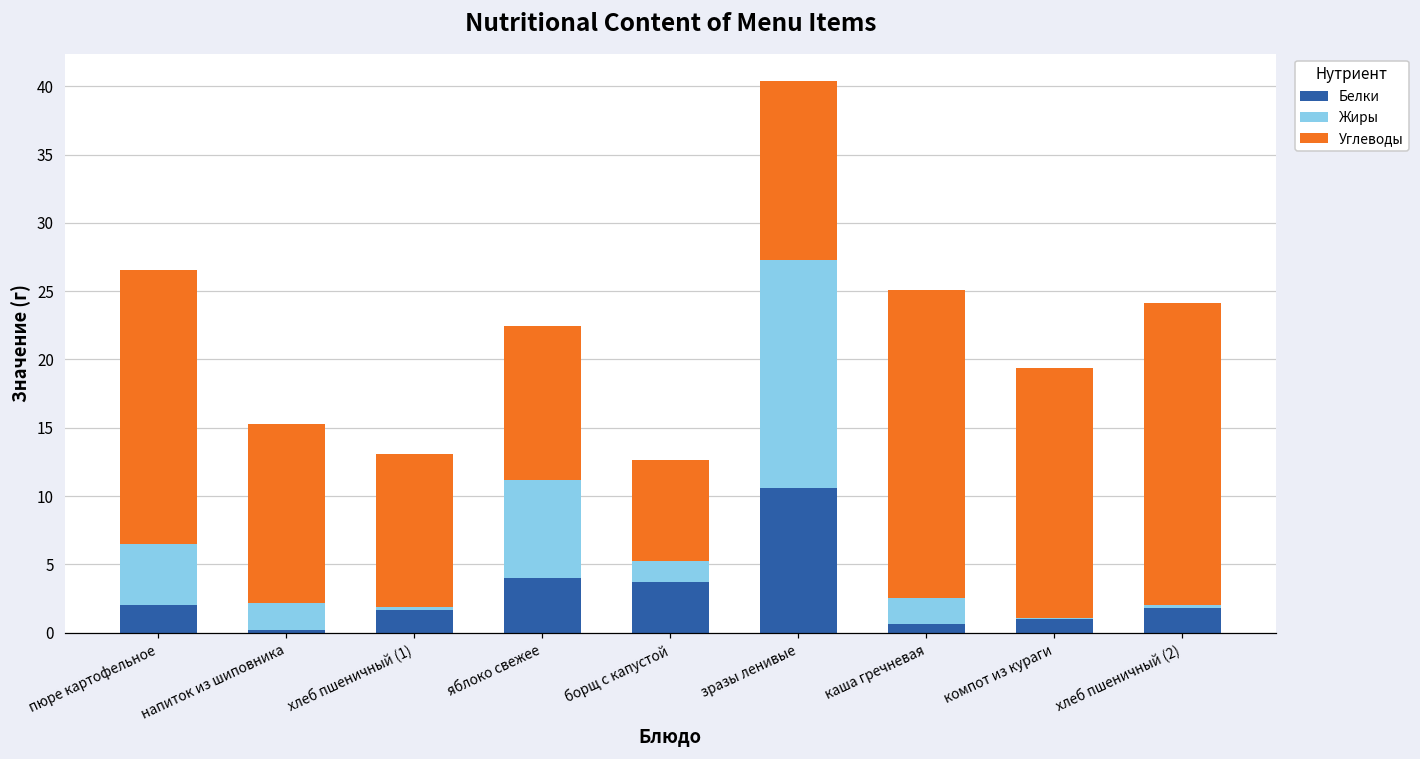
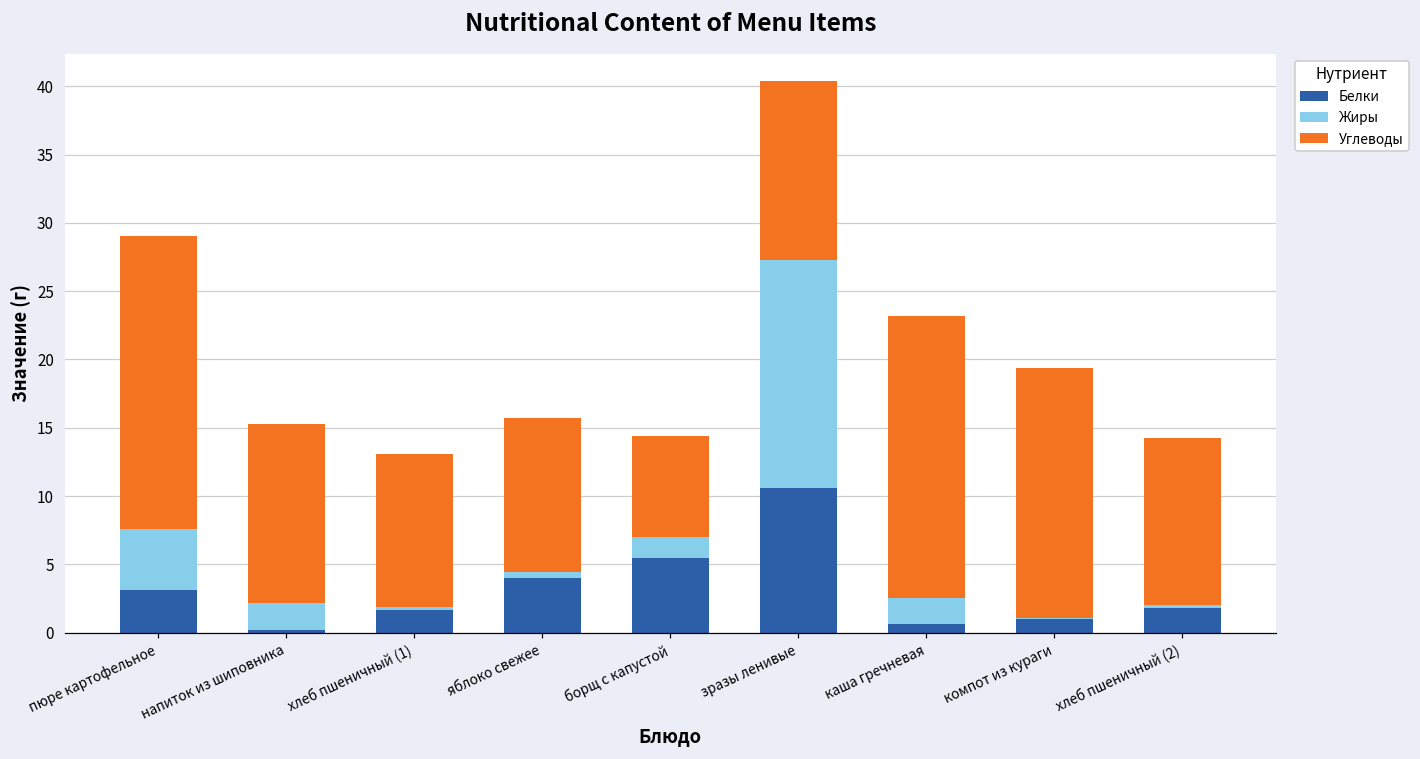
Белки, пюре картофельное: 2.0 -> 3.1
Углеводы, пюре картофельное: 20.1 -> 21.5
Жиры, яблоко свежее: 7.2 -> 0.5
Белки, борщ с капустой: 3.7 -> 5.5
Углеводы, каша гречневая: 22.6 -> 20.7
Углеводы, хлеб пшеничный (2): 22.1 -> 12.2
